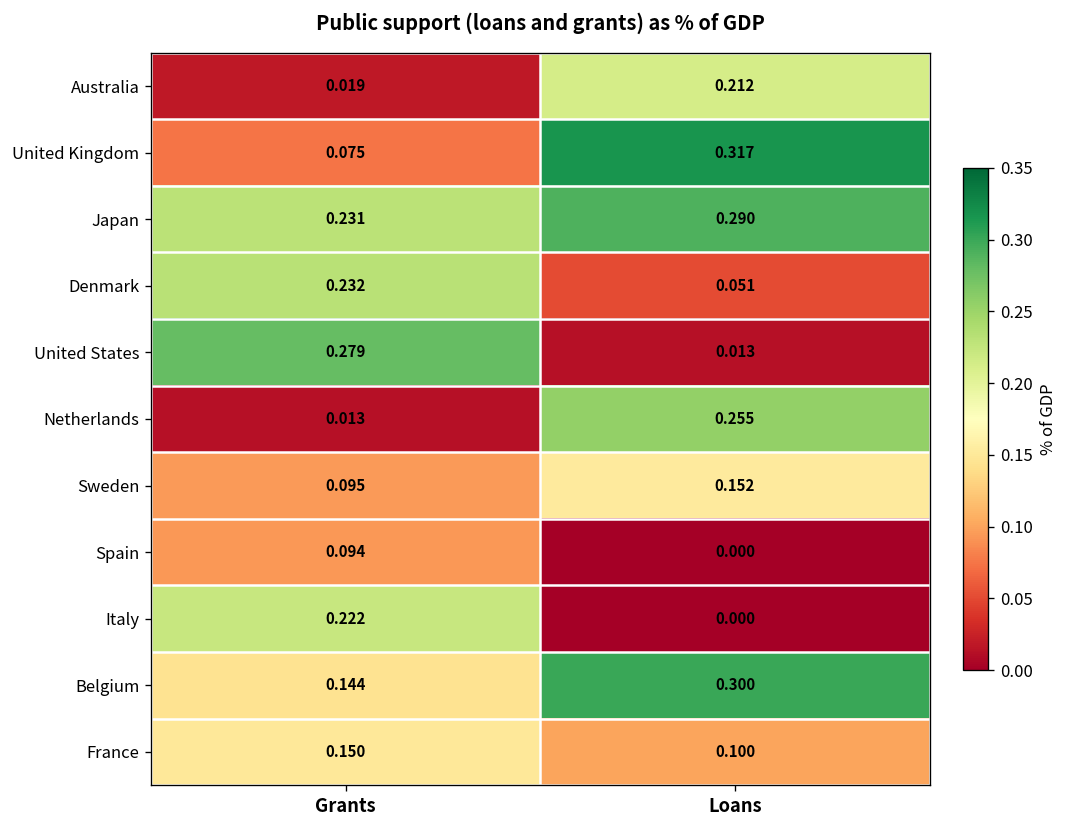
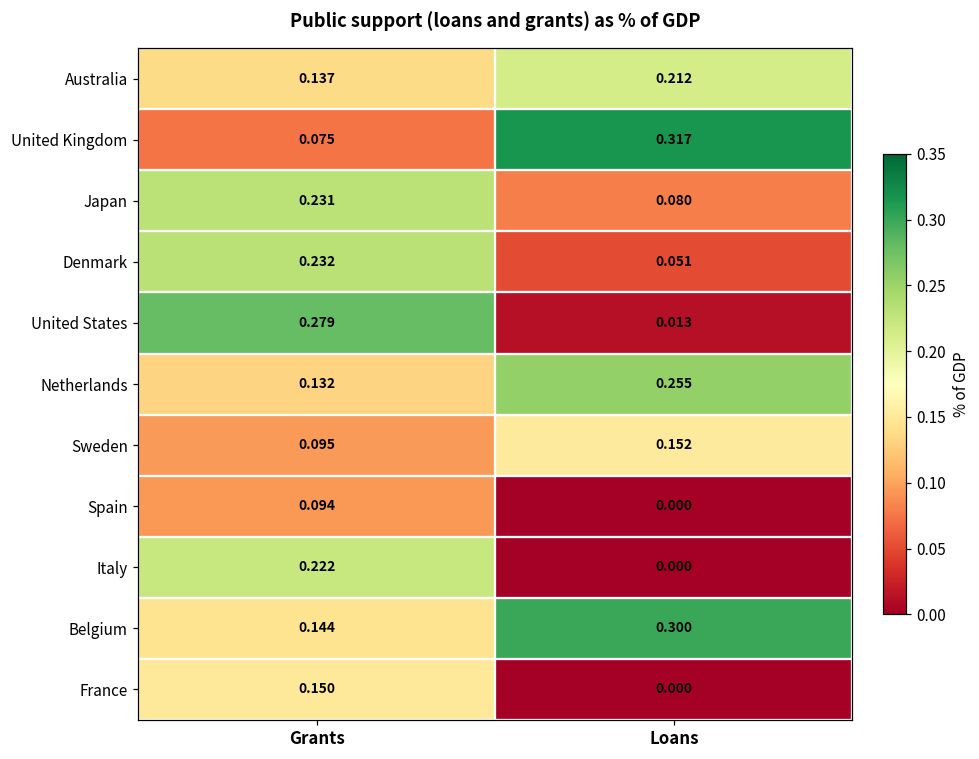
Australia, Grants: 0.019 -> 0.137
Japan, Loans: 0.290 -> 0.080
Netherlands, Grants: 0.013 -> 0.132
France, Loans: 0.100 -> 0.000
